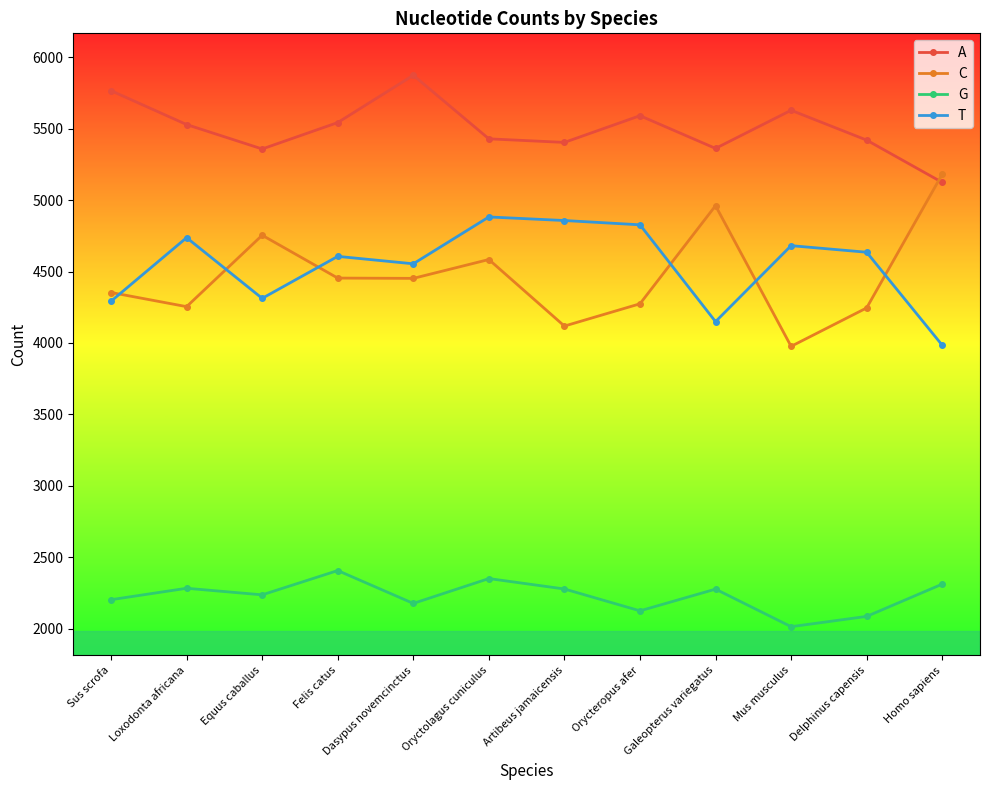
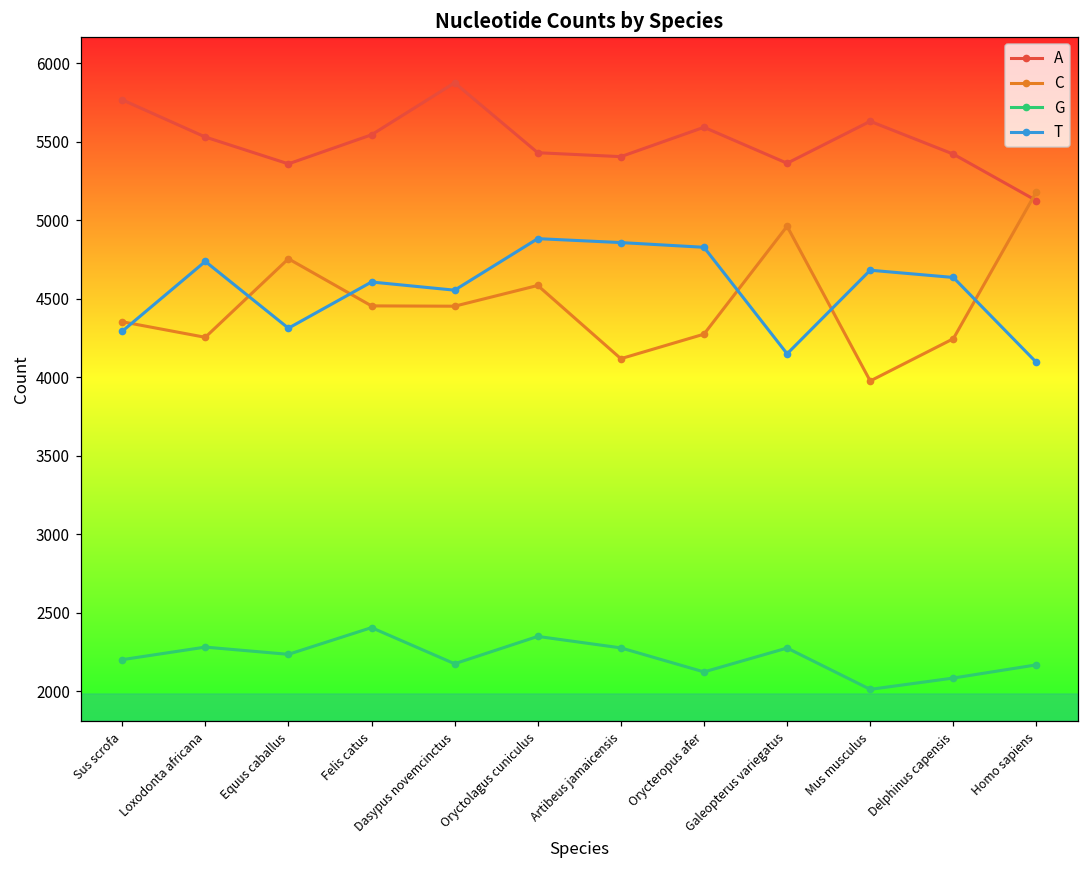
G, Homo sapiens: 2310 -> 2170
T, Homo sapiens: 3980 -> 4090
